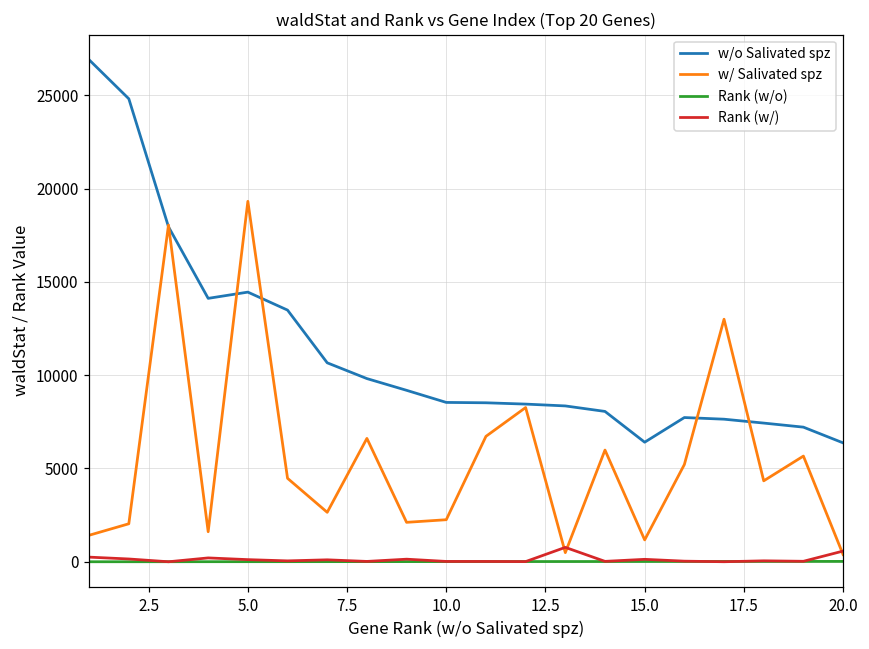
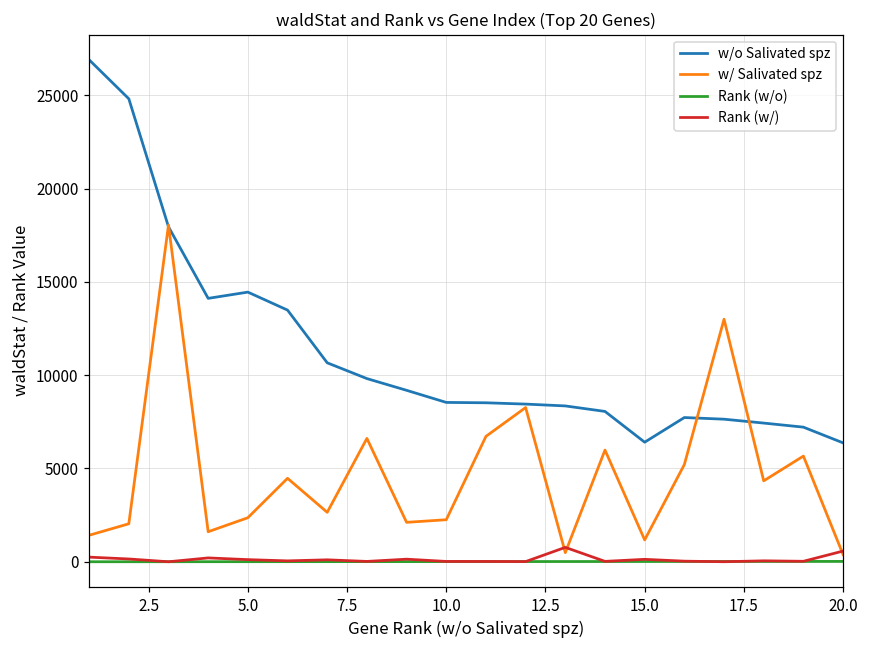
w/ Salivated spz, 5.0: 19300 -> 2400
